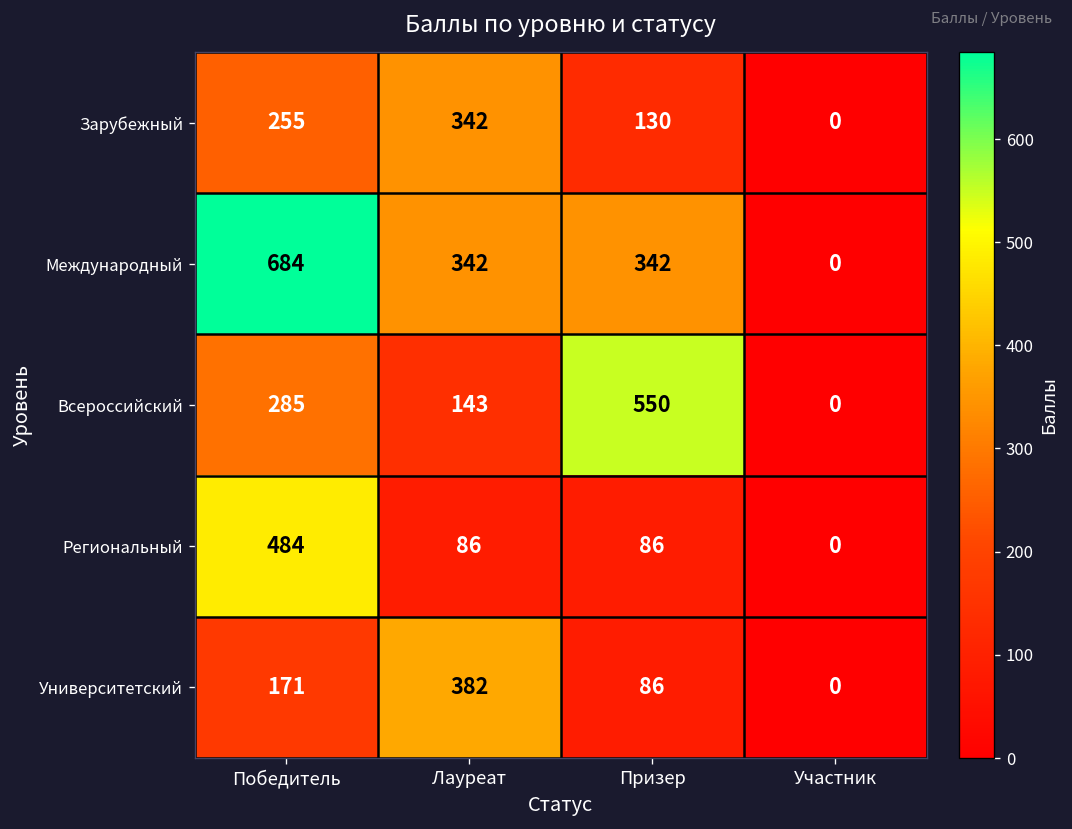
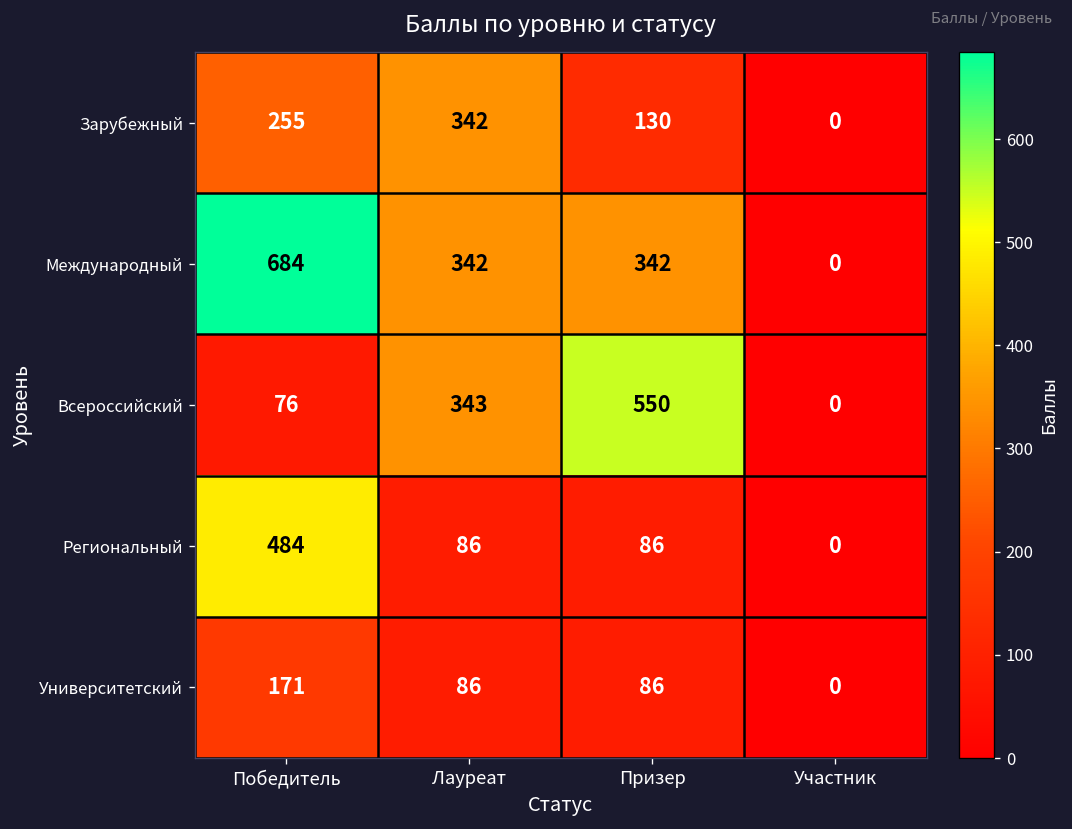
Всероссийский, Победитель: 285 -> 76
Всероссийский, Лауреат: 143 -> 343
Университетский, Лауреат: 382 -> 86
